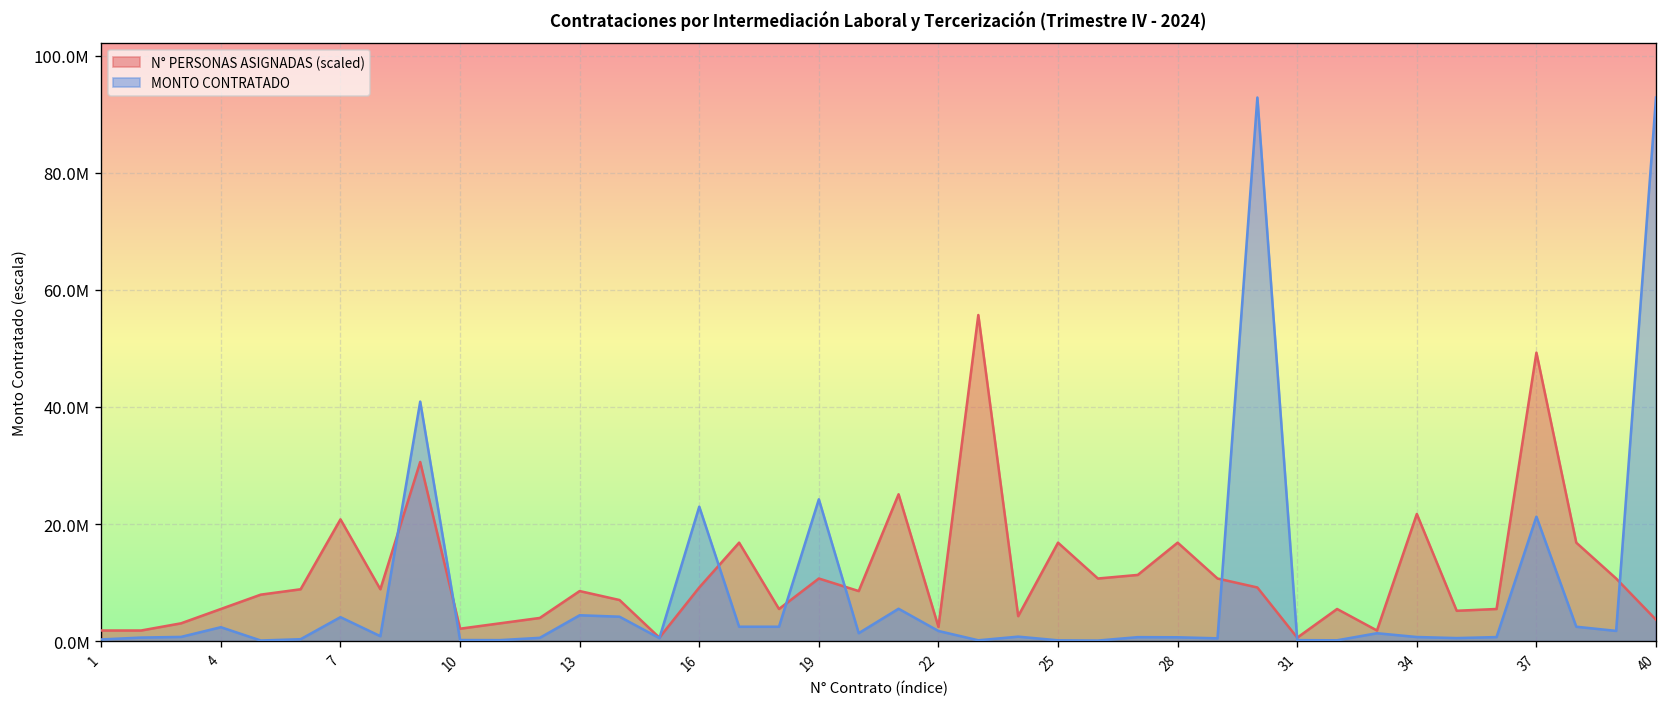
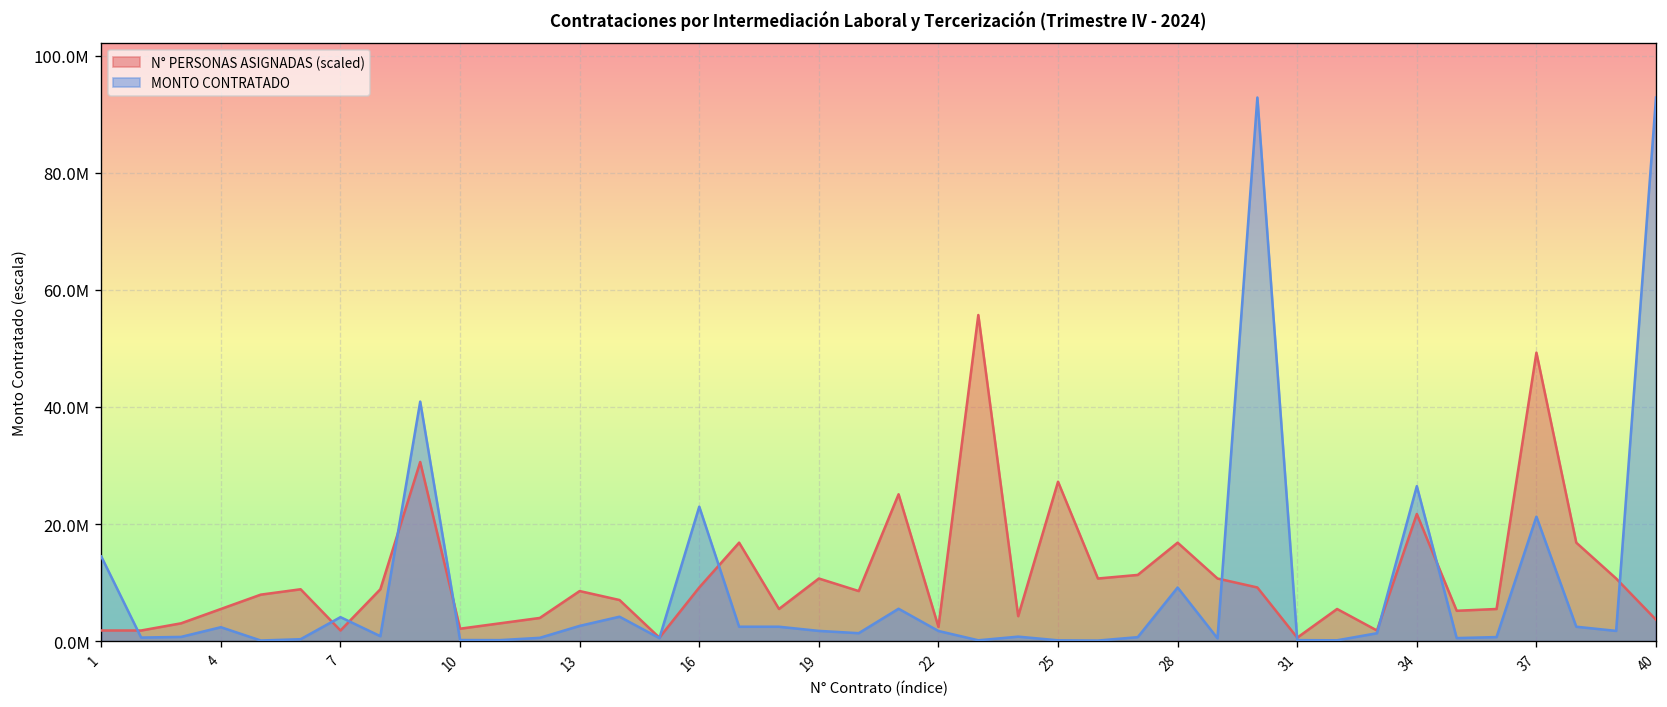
MONTO CONTRATADO, 1: 0 -> 14000000
N° PERSONAS ASIGNADAS (scaled), 7: 21000000 -> 2000000
MONTO CONTRATADO, 13: 4000000 -> 3000000
MONTO CONTRATADO, 19: 24000000 -> 2000000
N° PERSONAS ASIGNADAS (scaled), 25: 17000000 -> 27000000
MONTO CONTRATADO, 28: 1000000 -> 9000000
MONTO CONTRATADO, 34: 1000000 -> 26000000
